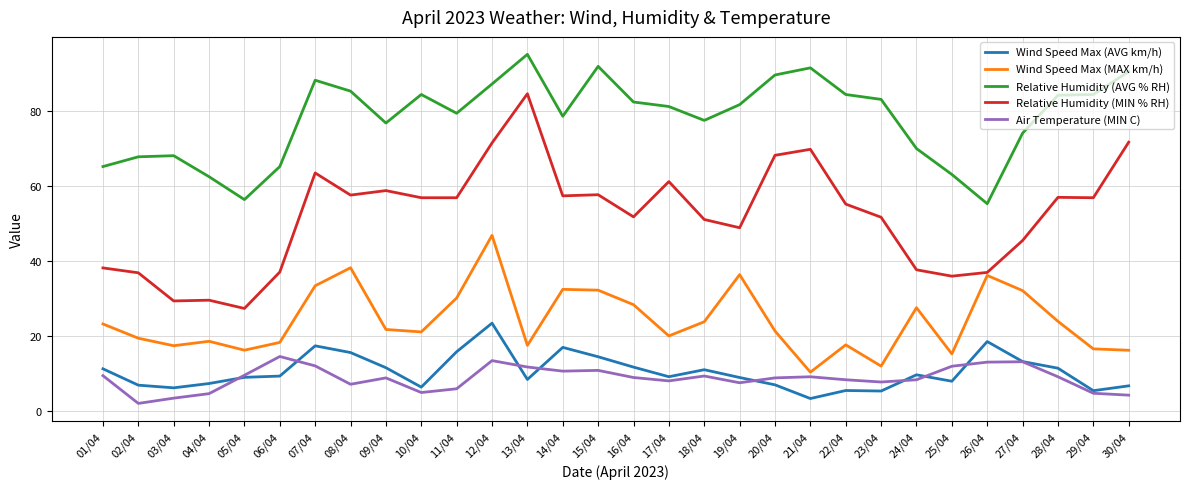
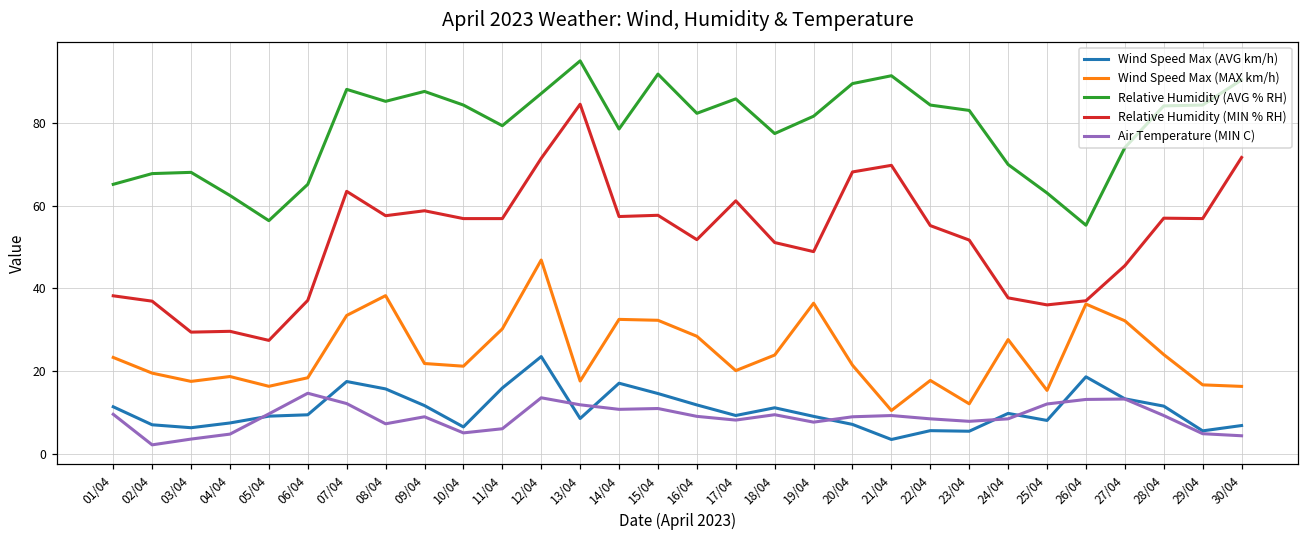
Relative Humidity (AVG % RH), 09/04: 77 -> 88
Relative Humidity (AVG % RH), 17/04: 81 -> 86
